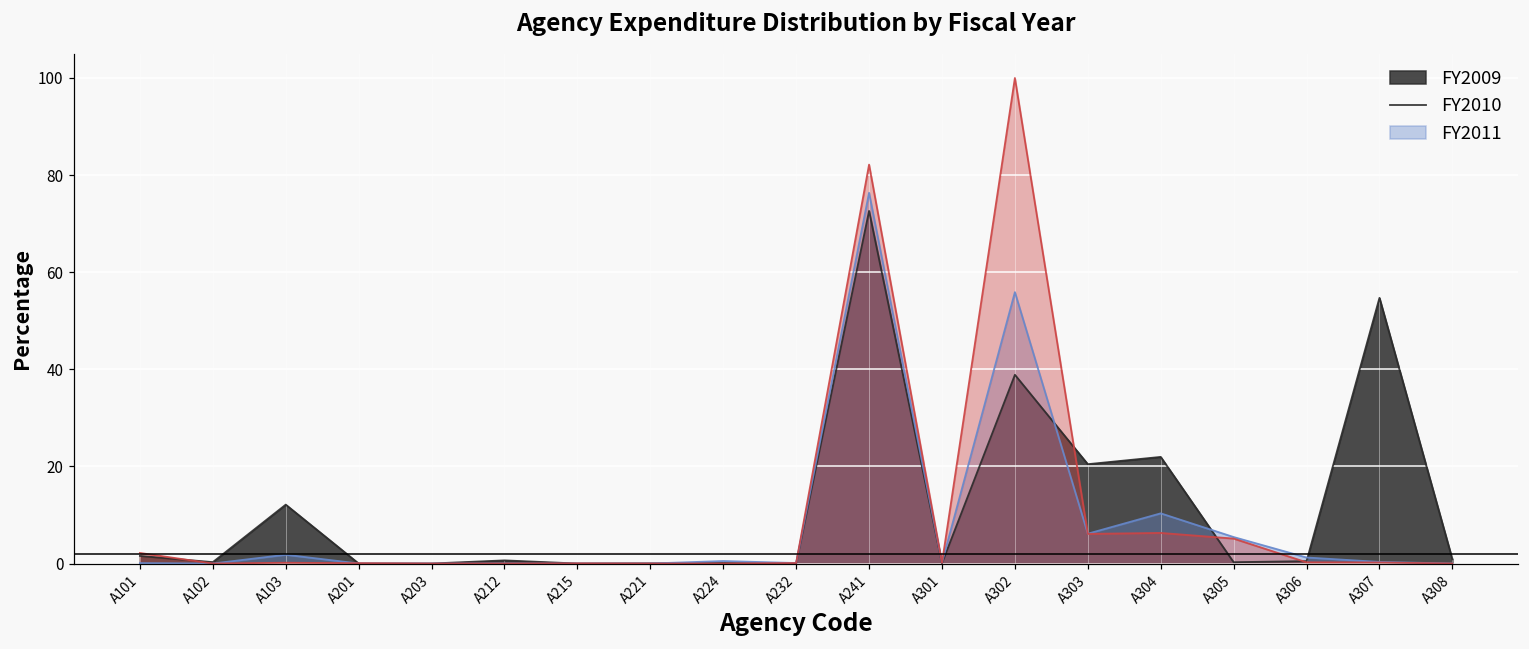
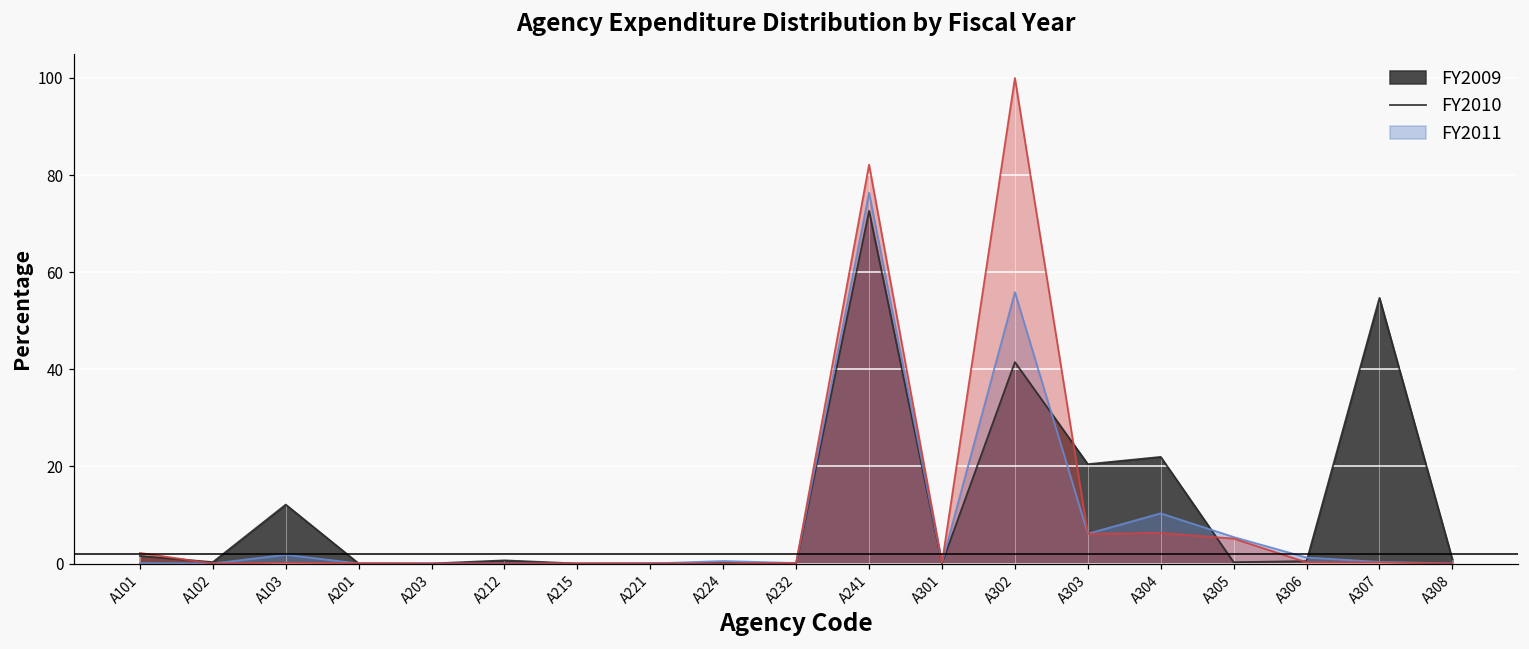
FY2009, A302: 39 -> 41
